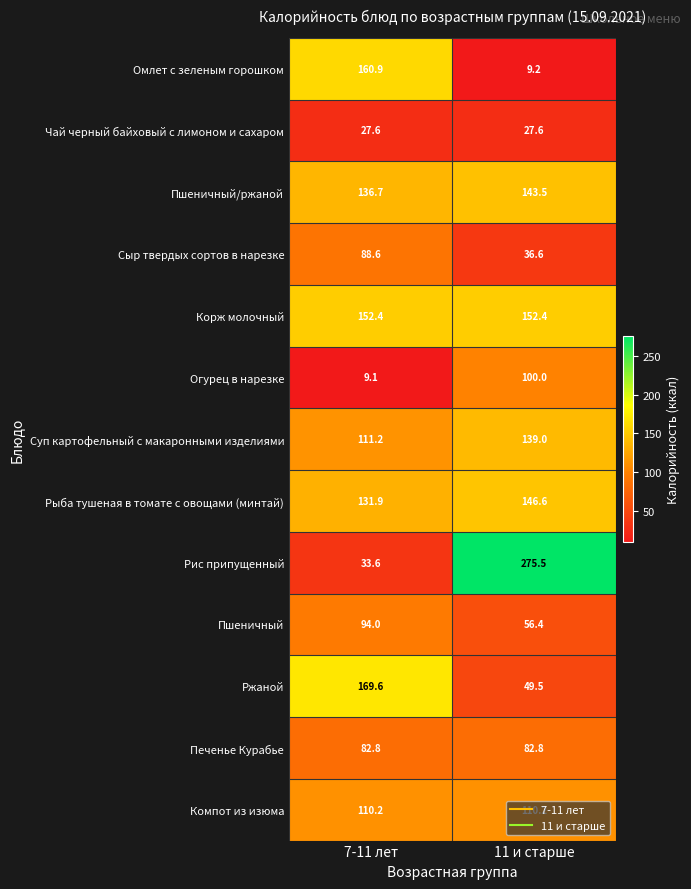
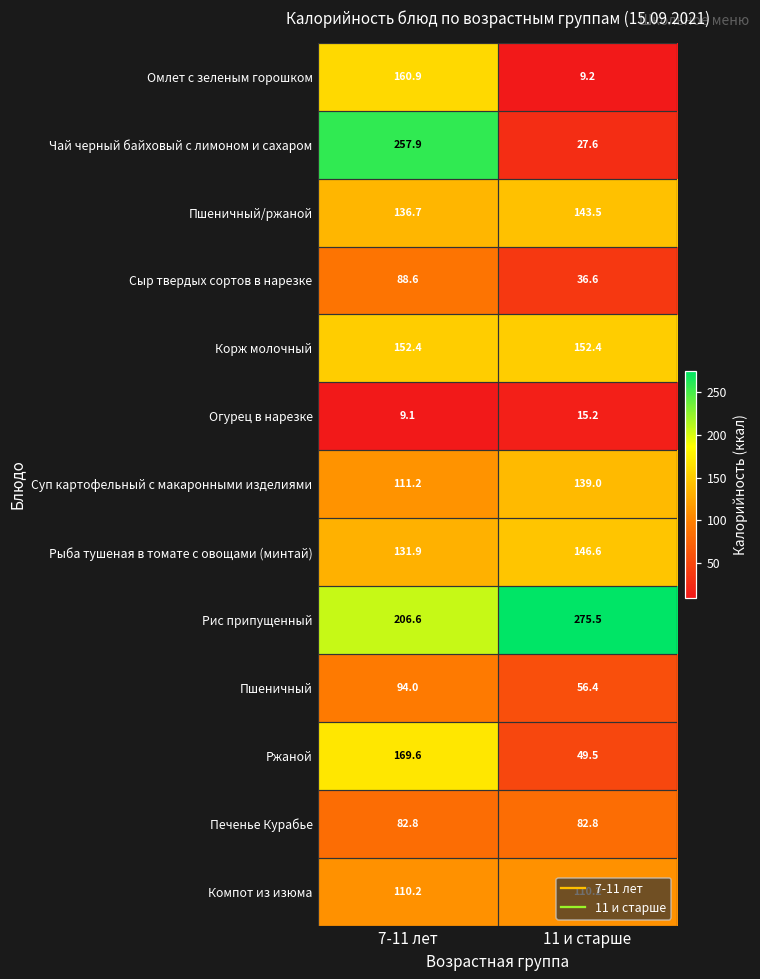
Чай черный байховый с лимоном и сахаром, 7-11 лет: 27.6 -> 257.9
Огурец в нарезке, 11 и старше: 100.0 -> 15.2
Рис припущенный, 7-11 лет: 33.6 -> 206.6
